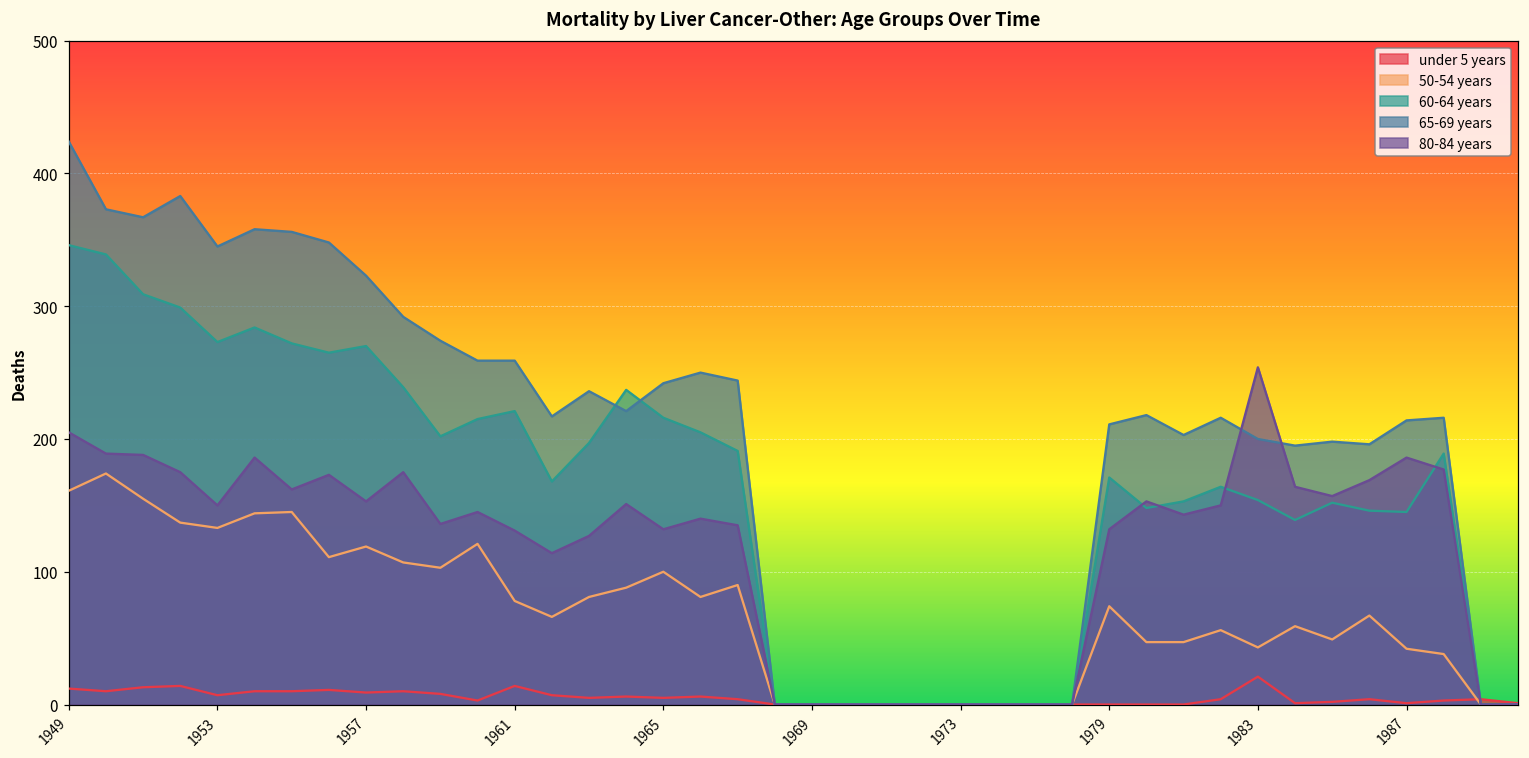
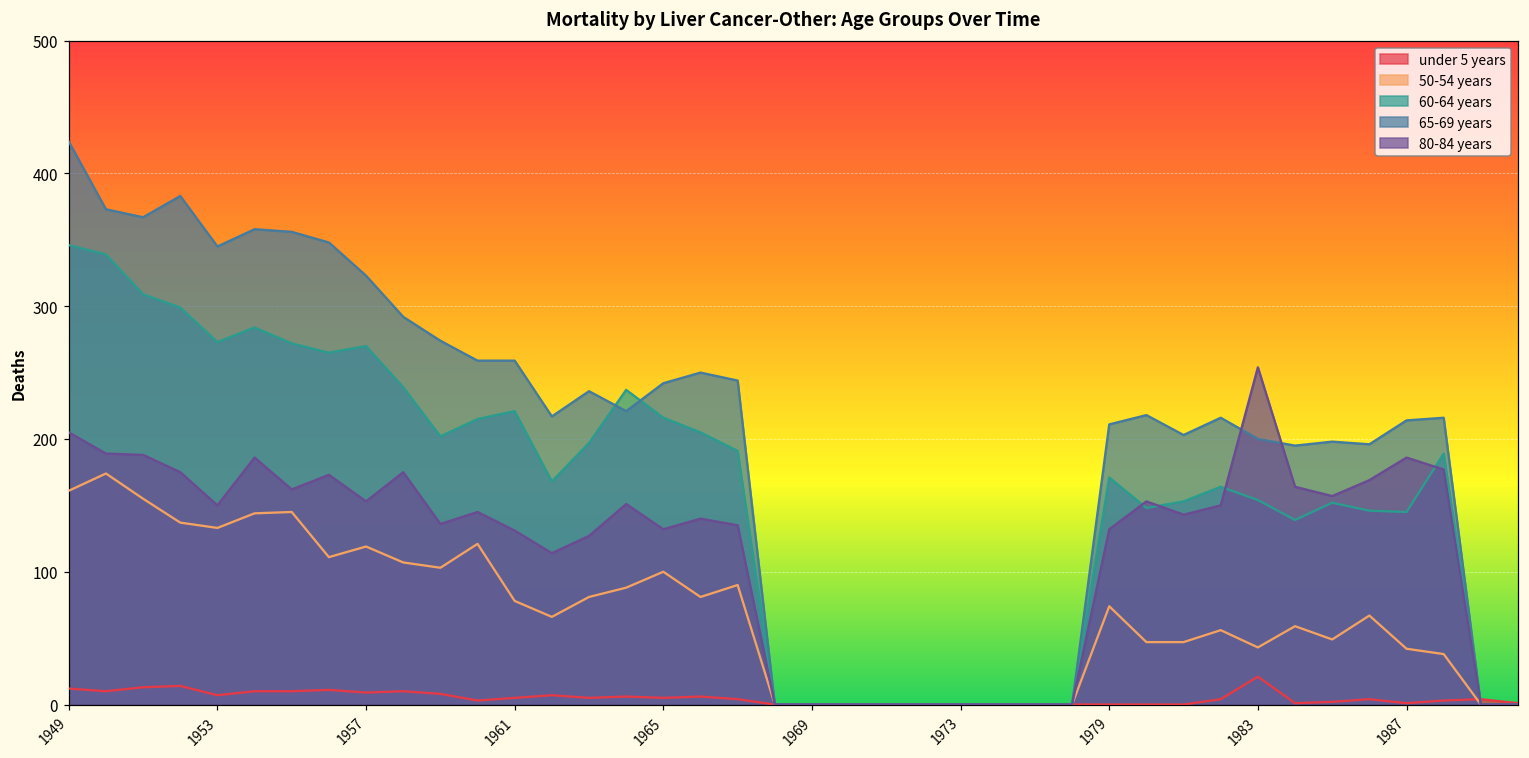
under 5 years, 1961: 14 -> 5
